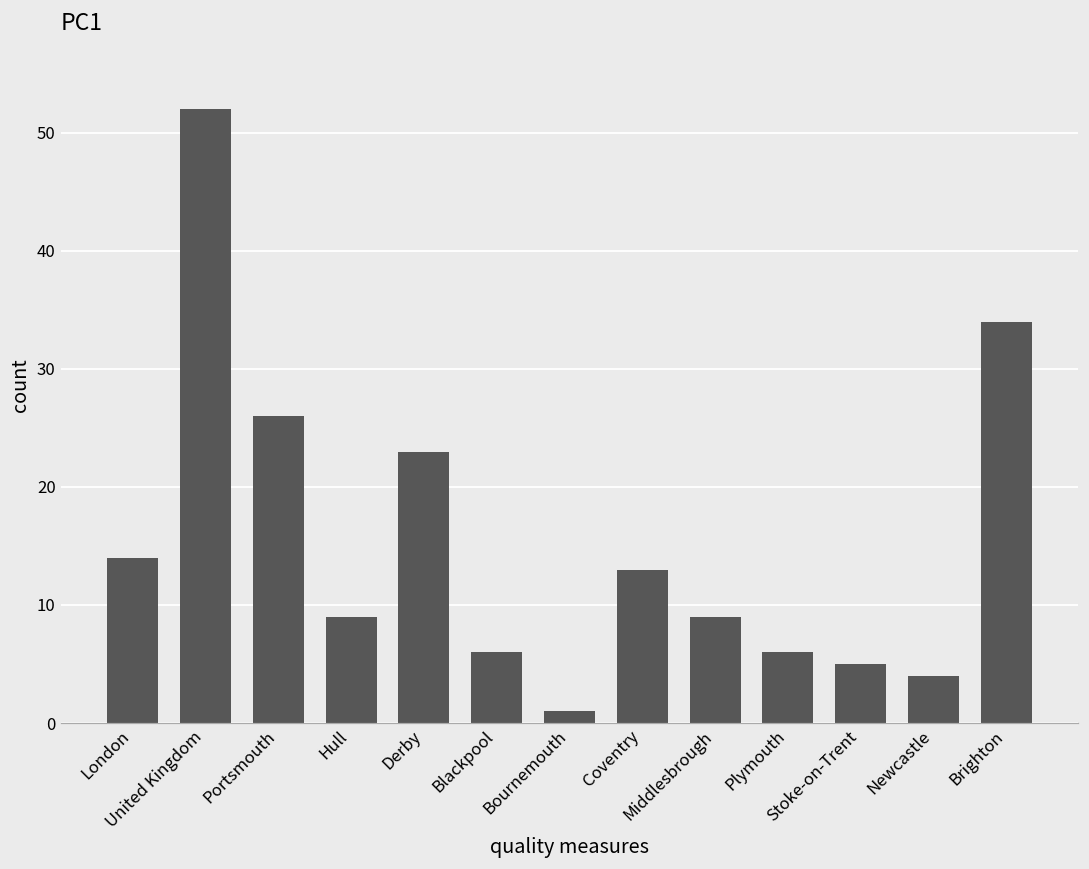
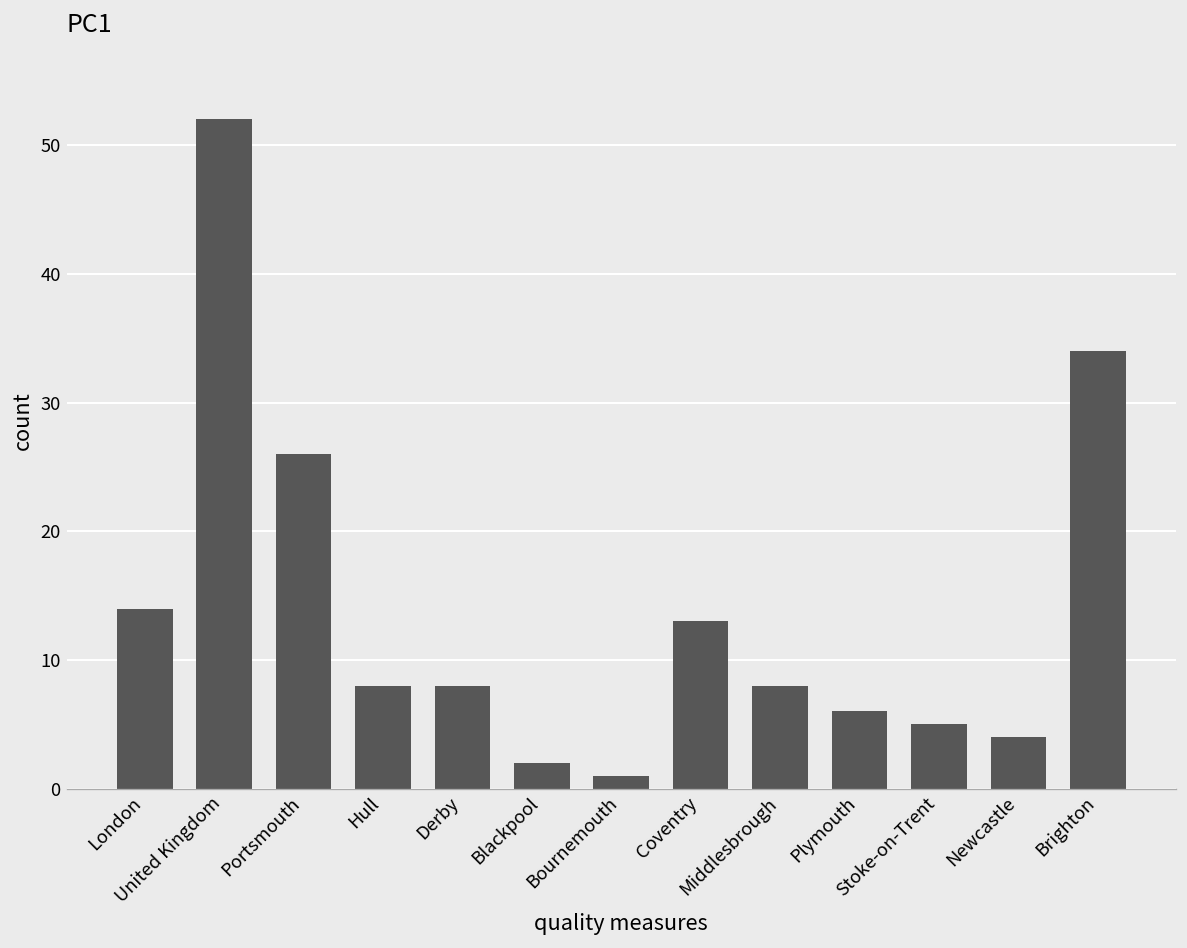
Hull: 9 -> 8
Derby: 23 -> 8
Blackpool: 6 -> 2
Middlesbrough: 9 -> 8
